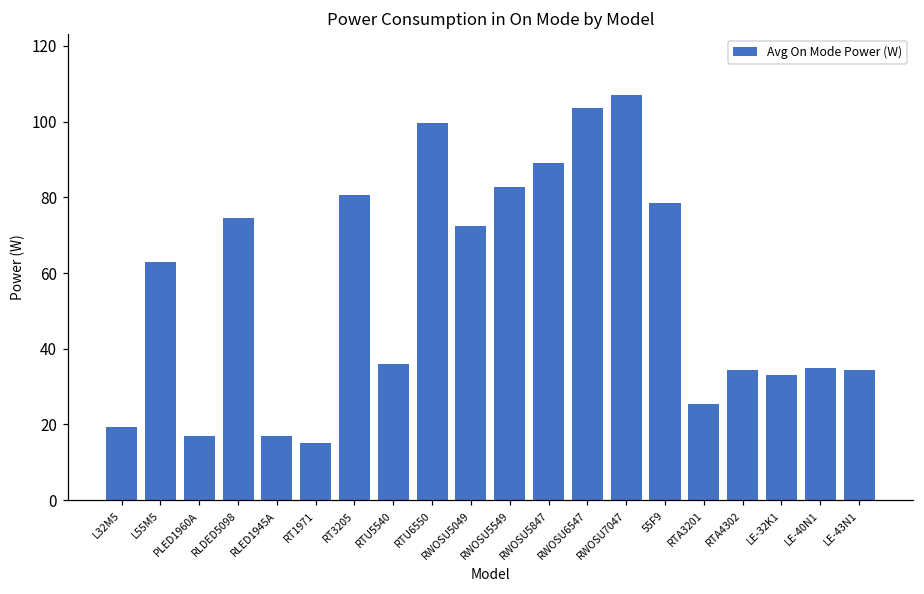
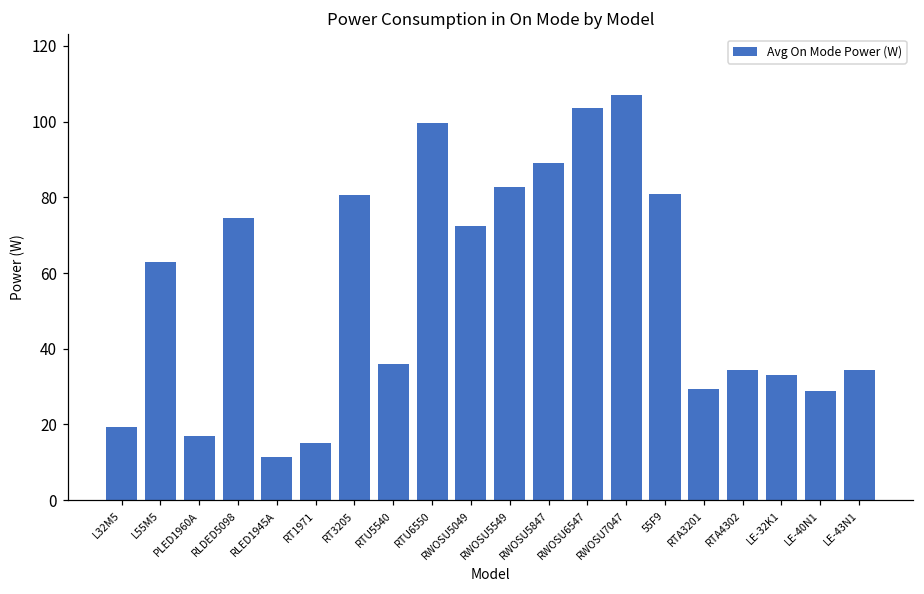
RLED1945A: 17 -> 12
55F9: 79 -> 81
RTA3201: 26 -> 29
LE-40N1: 35 -> 29
